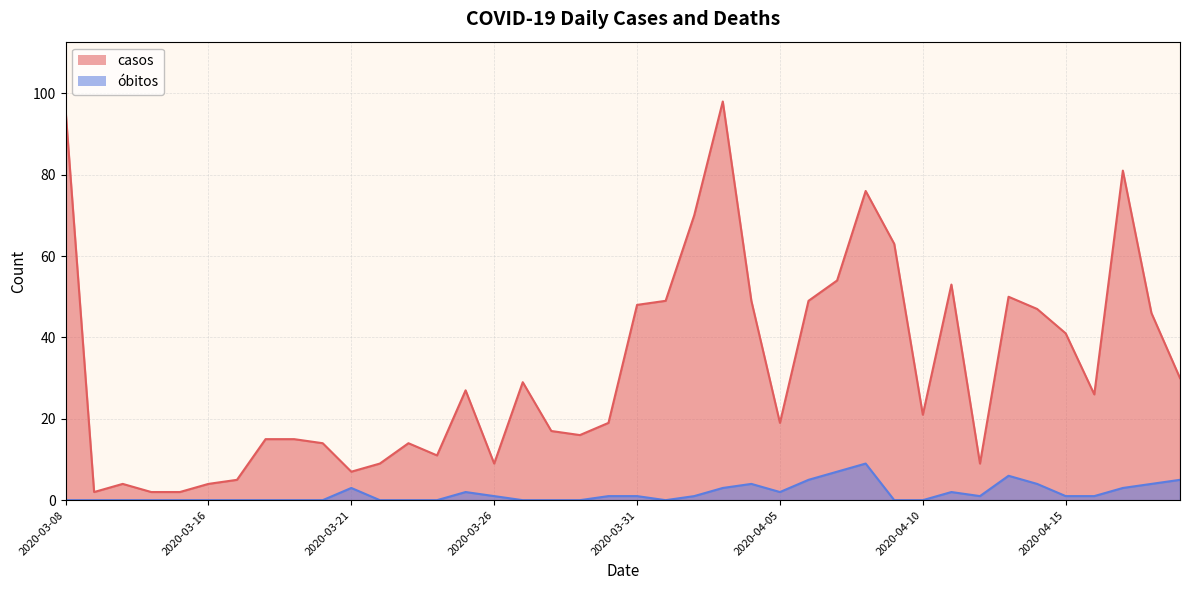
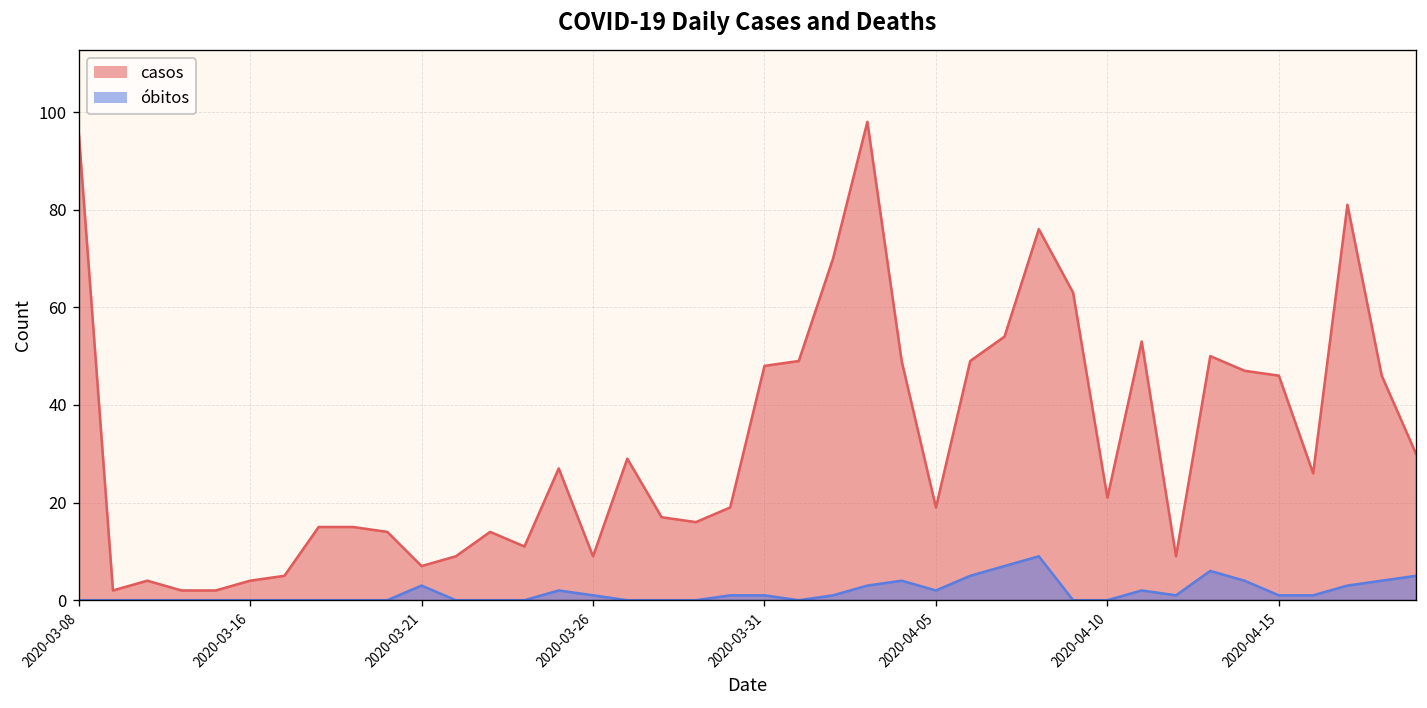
casos, 2020-04-15: 41 -> 46
